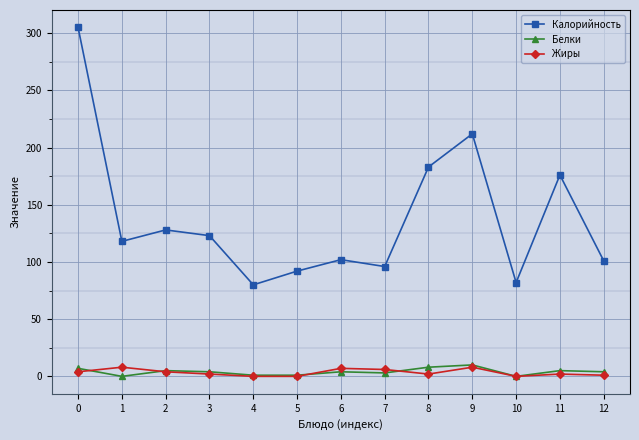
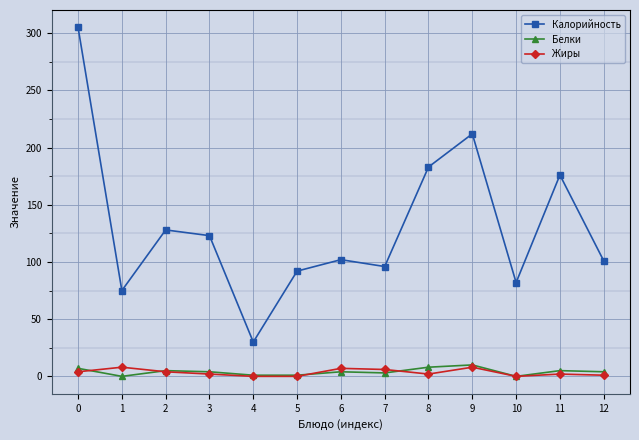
Калорийность, 1: 118 -> 75
Калорийность, 4: 80 -> 30
